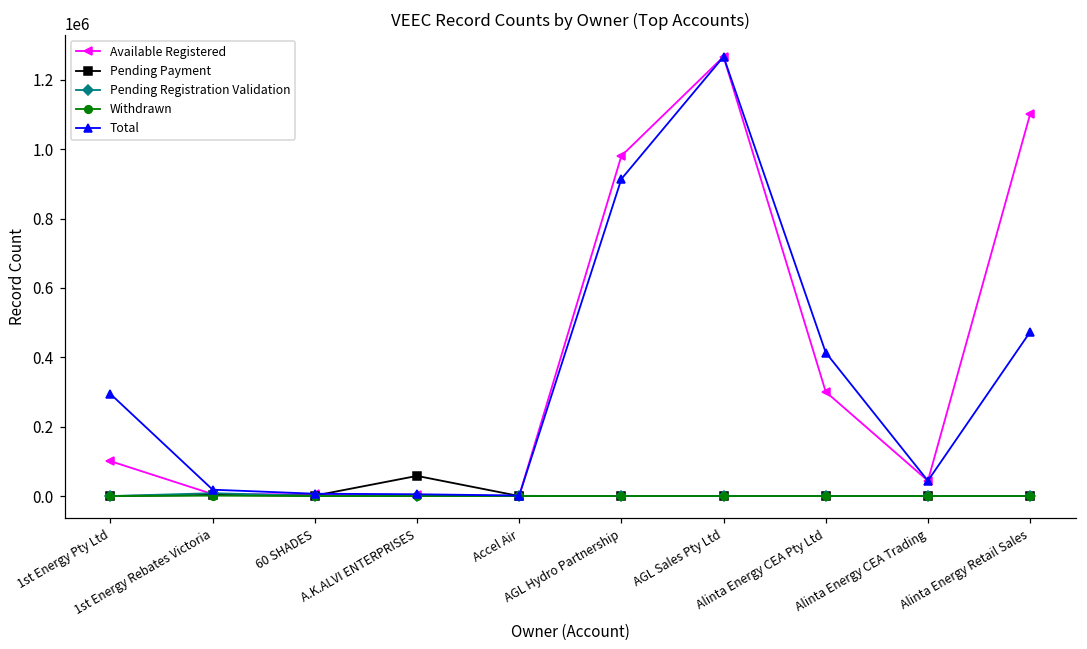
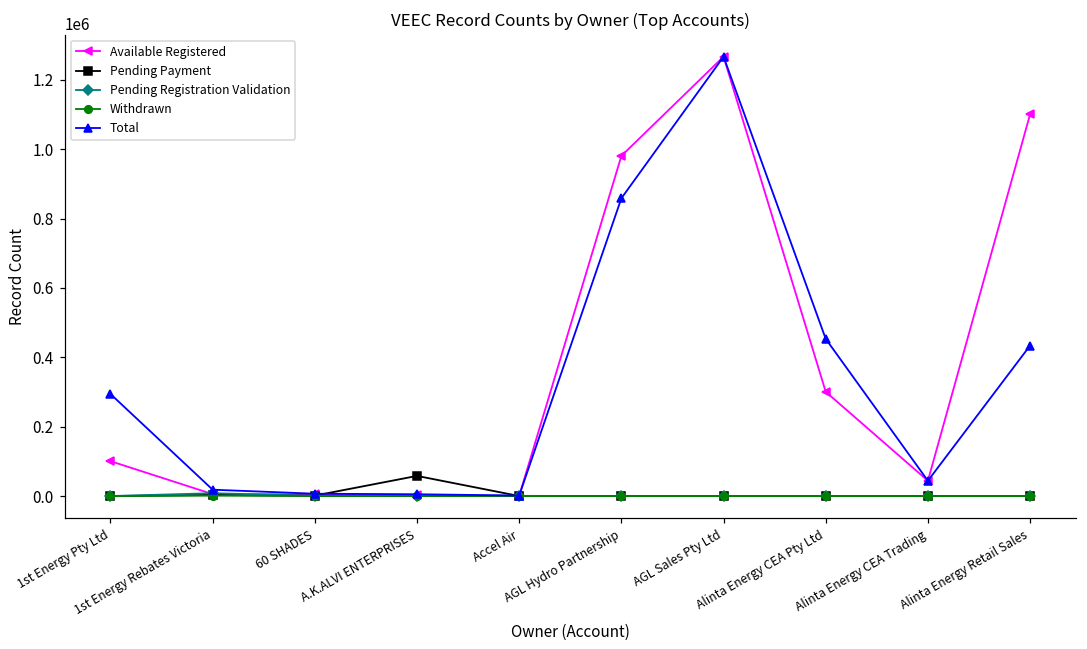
Total, AGL Hydro Partnership: 910000 -> 860000
Total, Alinta Energy CEA Pty Ltd: 410000 -> 450000
Total, Alinta Energy Retail Sales: 470000 -> 430000
